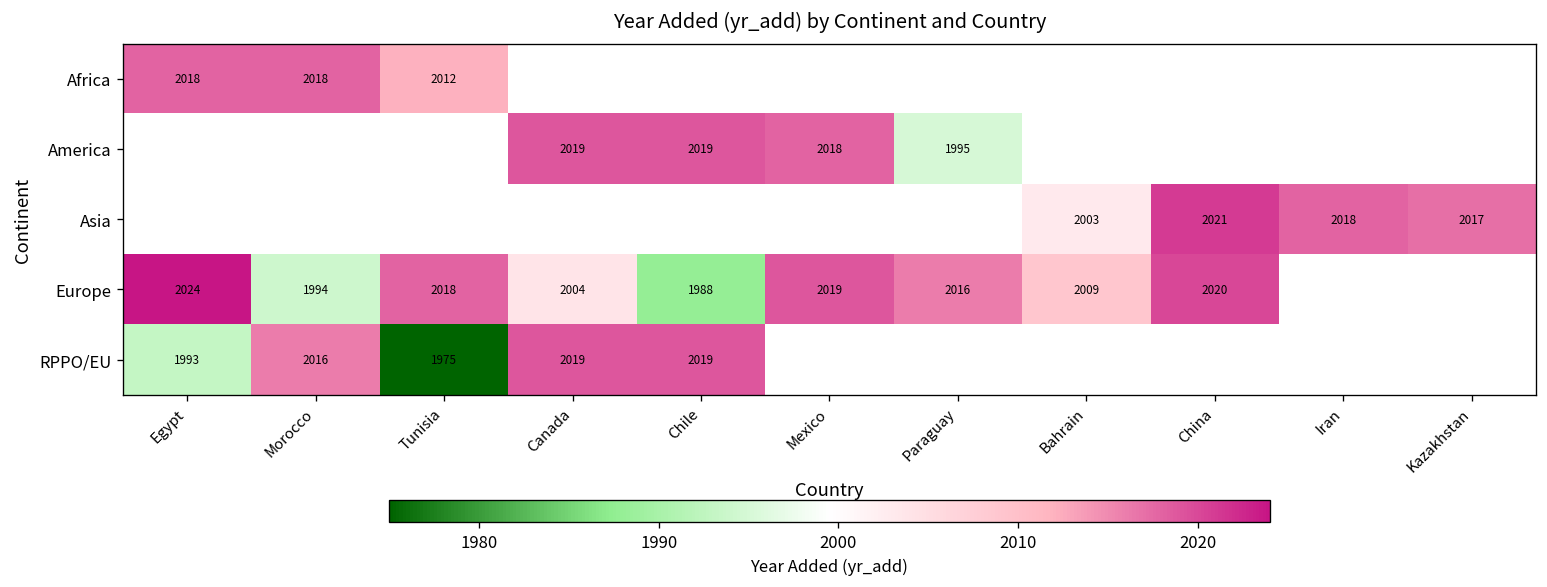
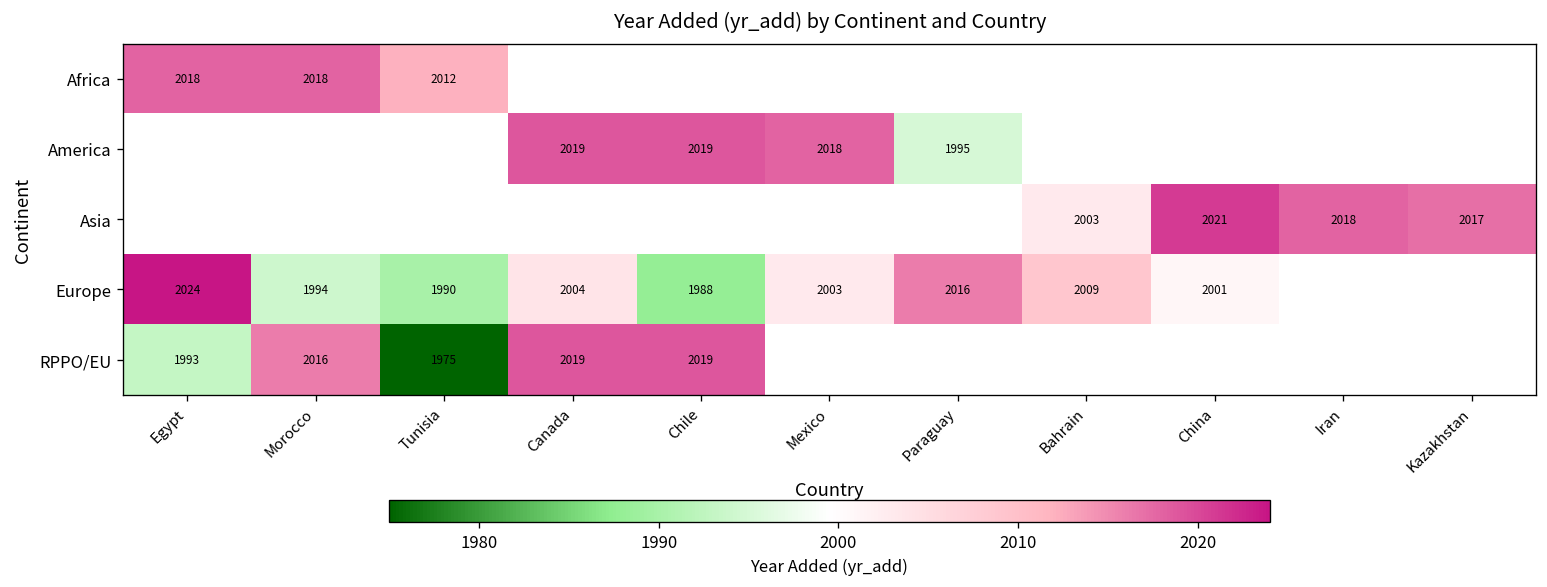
Europe, Tunisia: 2018 -> 1990
Europe, Mexico: 2019 -> 2003
Europe, China: 2020 -> 2001
